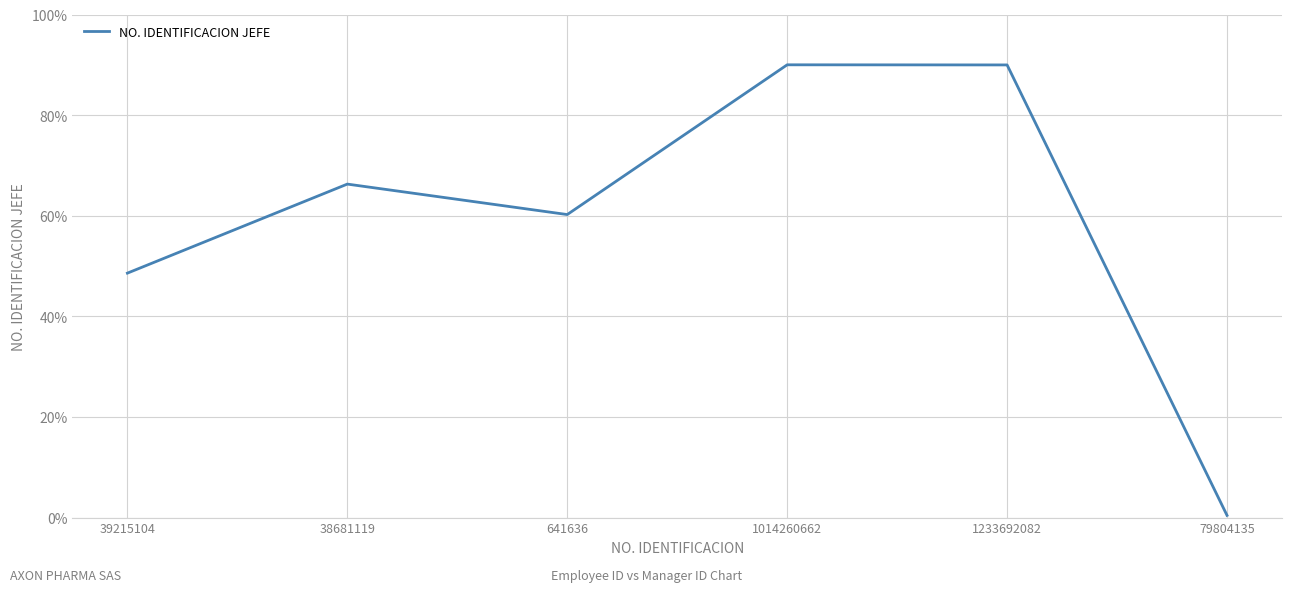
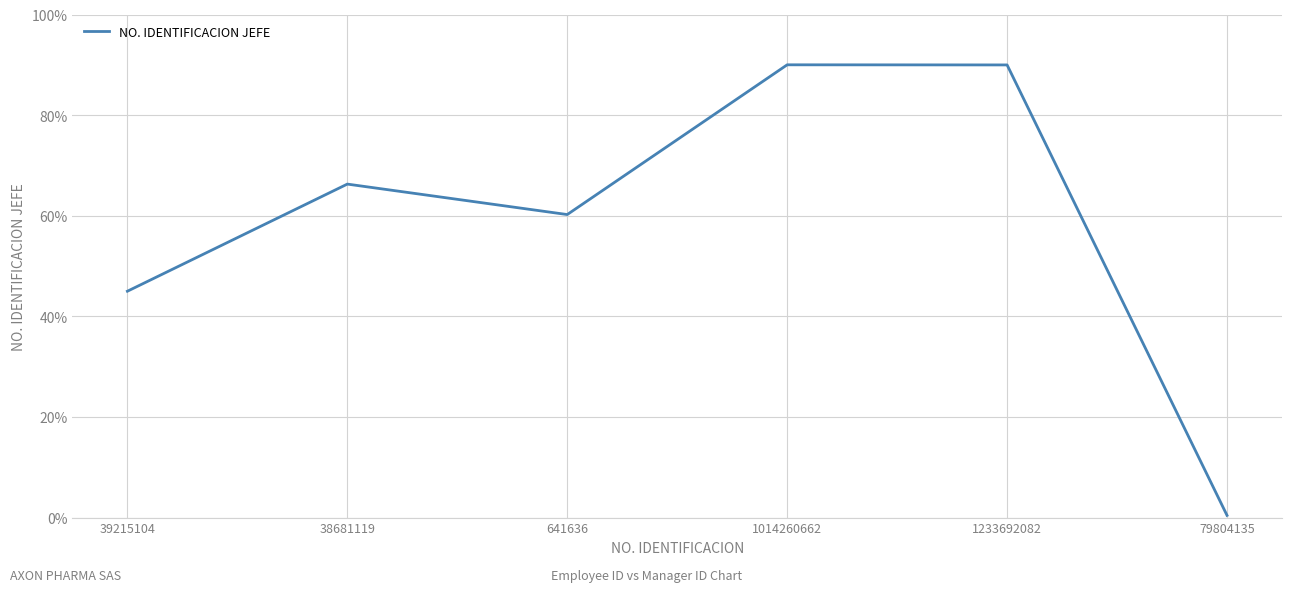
39215104: 49% -> 45%
